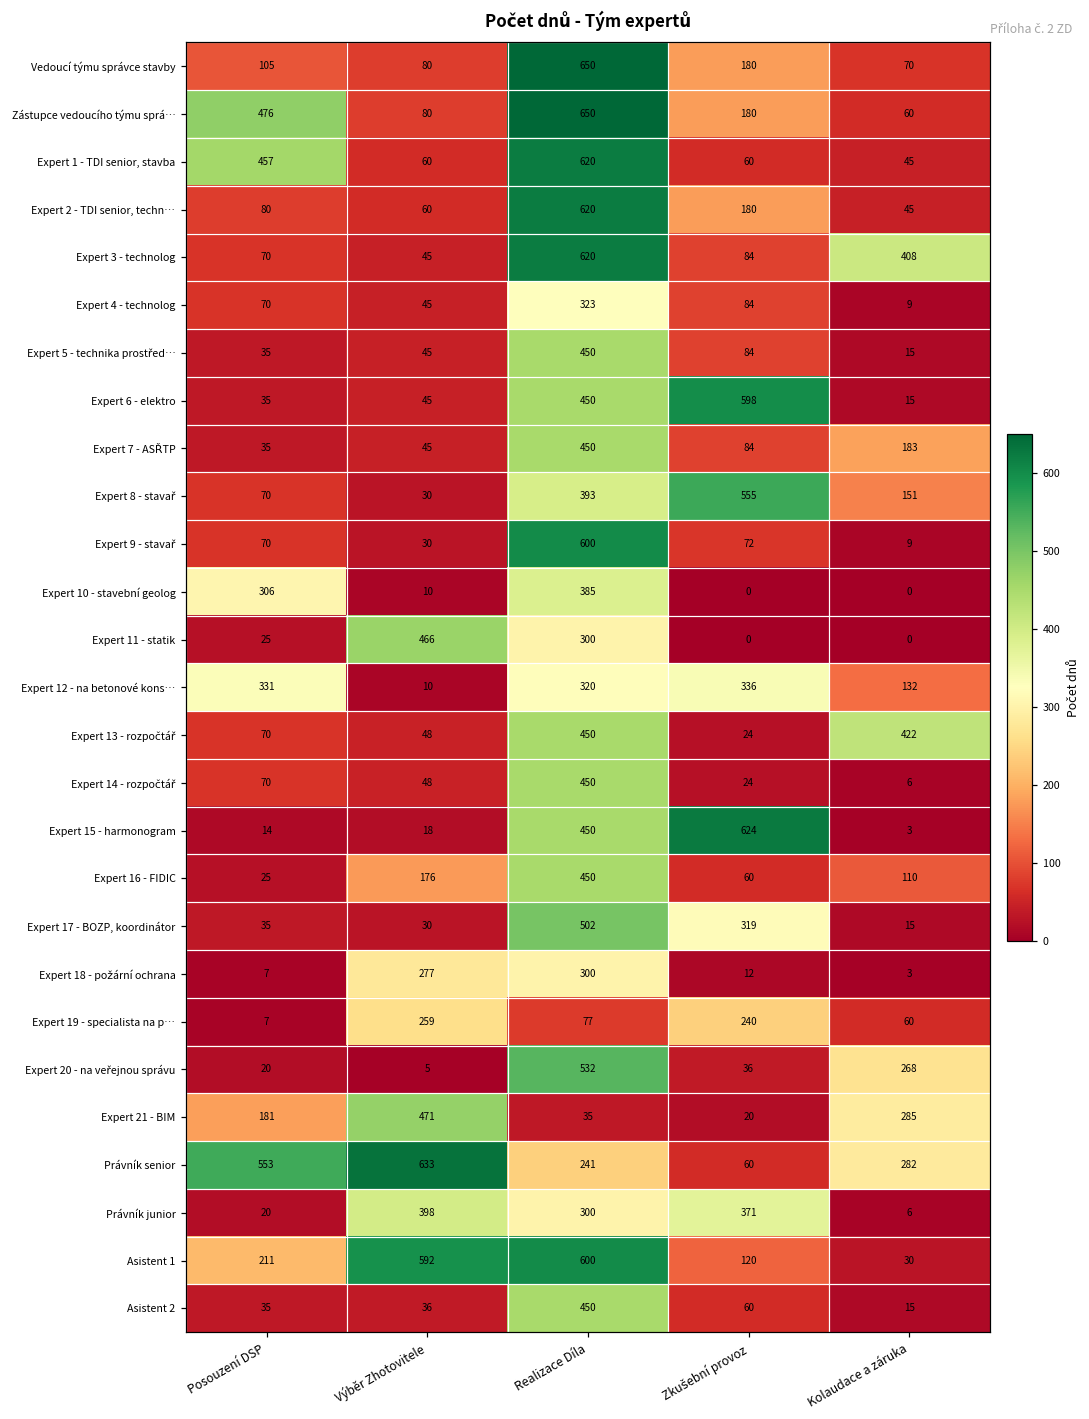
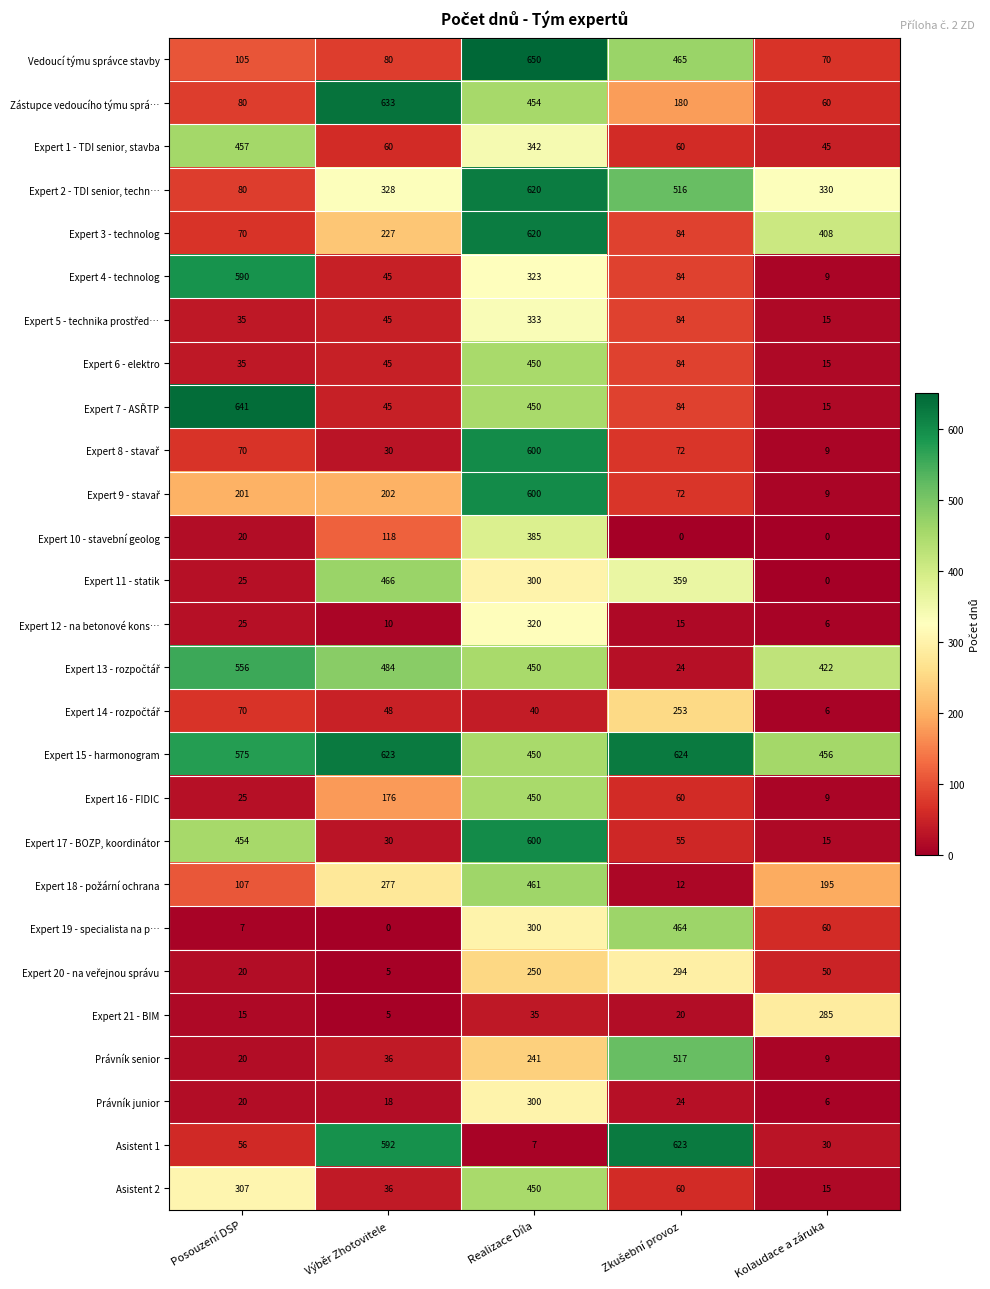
Vedoucí týmu správce stavby, Zkušební provoz: 180 -> 465
Zástupce vedoucího týmu sprá…, Posouzení DSP: 476 -> 80
Zástupce vedoucího týmu sprá…, Výběr Zhotovitele: 80 -> 633
Zástupce vedoucího týmu sprá…, Realizace Díla: 650 -> 454
Expert 1 - TDI senior, stavba, Realizace Díla: 620 -> 342
Expert 2 - TDI senior, techn…, Výběr Zhotovitele: 60 -> 328
Expert 2 - TDI senior, techn…, Zkušební provoz: 180 -> 516
Expert 2 - TDI senior, techn…, Kolaudace a záruka: 45 -> 330
Expert 3 - technolog, Výběr Zhotovitele: 45 -> 227
Expert 4 - technolog, Posouzení DSP: 70 -> 590
Expert 5 - technika prostřed…, Realizace Díla: 450 -> 333
Expert 6 - elektro, Zkušební provoz: 598 -> 84
Expert 7 - ASŘTP, Posouzení DSP: 35 -> 641
Expert 7 - ASŘTP, Kolaudace a záruka: 183 -> 15
Expert 8 - stavař, Realizace Díla: 393 -> 600
Expert 8 - stavař, Zkušební provoz: 555 -> 72
Expert 8 - stavař, Kolaudace a záruka: 151 -> 9
Expert 9 - stavař, Posouzení DSP: 70 -> 201
Expert 9 - stavař, Výběr Zhotovitele: 30 -> 202
Expert 10 - stavební geolog, Posouzení DSP: 306 -> 20
Expert 10 - stavební geolog, Výběr Zhotovitele: 10 -> 118
Expert 11 - statik, Zkušební provoz: 0 -> 359
Expert 12 - na betonové kons…, Posouzení DSP: 331 -> 25
Expert 12 - na betonové kons…, Zkušební provoz: 336 -> 15
Expert 12 - na betonové kons…, Kolaudace a záruka: 132 -> 6
Expert 13 - rozpočtář, Posouzení DSP: 70 -> 556
Expert 13 - rozpočtář, Výběr Zhotovitele: 48 -> 484
Expert 14 - rozpočtář, Realizace Díla: 450 -> 40
Expert 14 - rozpočtář, Zkušební provoz: 24 -> 253
Expert 15 - harmonogram, Posouzení DSP: 14 -> 575
Expert 15 - harmonogram, Výběr Zhotovitele: 18 -> 623
Expert 15 - harmonogram, Kolaudace a záruka: 3 -> 456
Expert 16 - FIDIC, Kolaudace a záruka: 110 -> 9
Expert 17 - BOZP, koordinátor, Posouzení DSP: 35 -> 454
Expert 17 - BOZP, koordinátor, Realizace Díla: 502 -> 600
Expert 17 - BOZP, koordinátor, Zkušební provoz: 319 -> 55
Expert 18 - požární ochrana, Posouzení DSP: 7 -> 107
Expert 18 - požární ochrana, Realizace Díla: 300 -> 461
Expert 18 - požární ochrana, Kolaudace a záruka: 3 -> 195
Expert 19 - specialista na p…, Výběr Zhotovitele: 259 -> 0
Expert 19 - specialista na p…, Realizace Díla: 77 -> 300
Expert 19 - specialista na p…, Zkušební provoz: 240 -> 464
Expert 20 - na veřejnou správu, Realizace Díla: 532 -> 250
Expert 20 - na veřejnou správu, Zkušební provoz: 36 -> 294
Expert 20 - na veřejnou správu, Kolaudace a záruka: 268 -> 50
Expert 21 - BIM, Posouzení DSP: 181 -> 15
Expert 21 - BIM, Výběr Zhotovitele: 471 -> 5
Právník senior, Posouzení DSP: 553 -> 20
Právník senior, Výběr Zhotovitele: 633 -> 36
Právník senior, Zkušební provoz: 60 -> 517
Právník senior, Kolaudace a záruka: 282 -> 9
Právník junior, Výběr Zhotovitele: 398 -> 18
Právník junior, Zkušební provoz: 371 -> 24
Asistent 1, Posouzení DSP: 211 -> 56
Asistent 1, Realizace Díla: 600 -> 7
Asistent 1, Zkušební provoz: 120 -> 623
Asistent 2, Posouzení DSP: 35 -> 307
